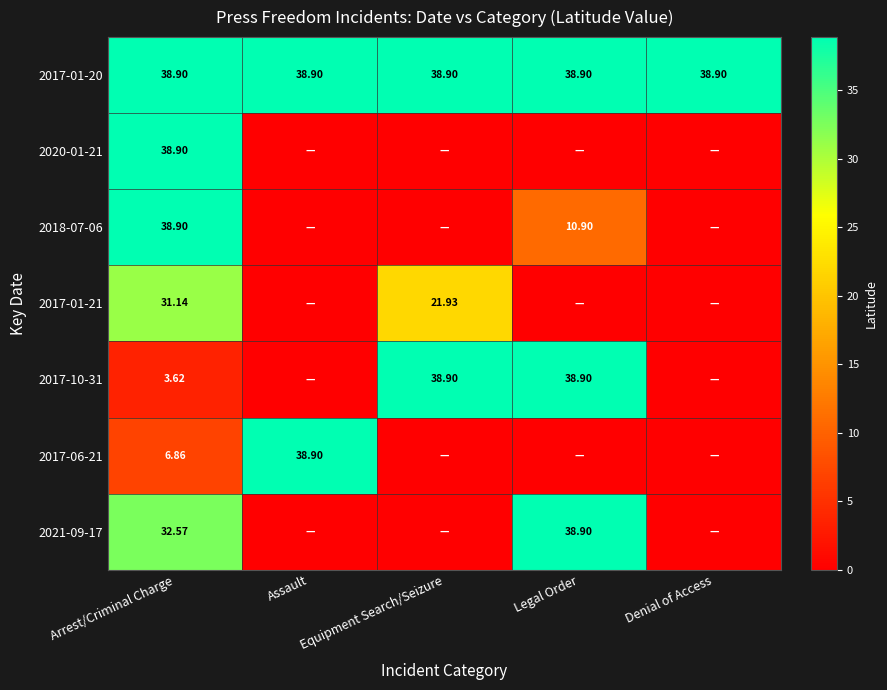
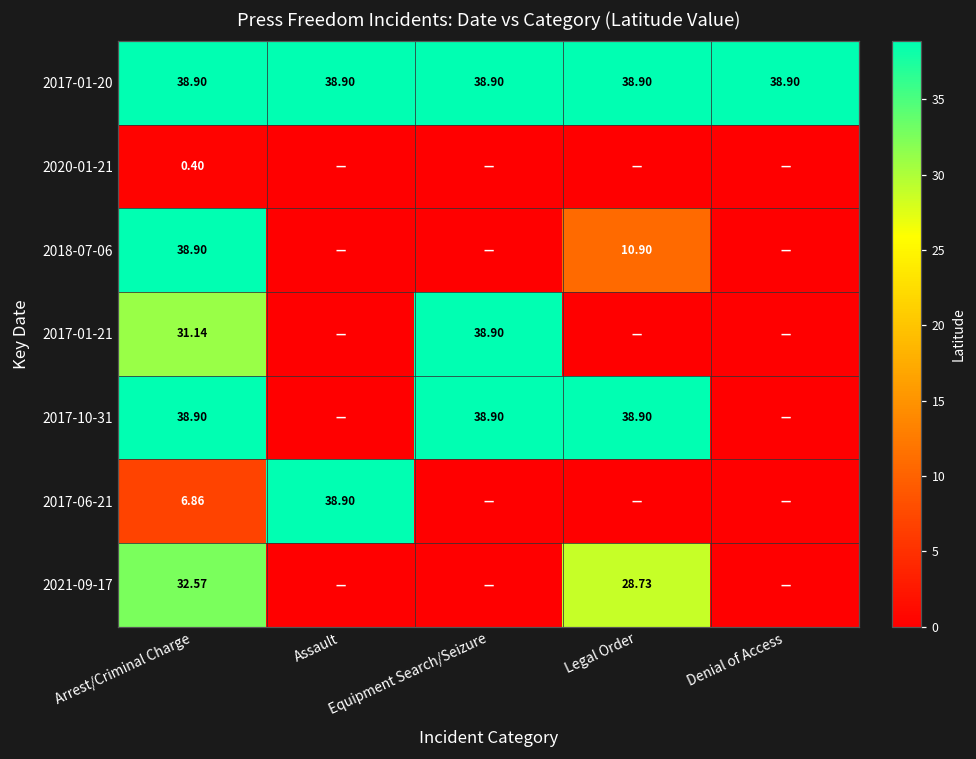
2020-01-21, Arrest/Criminal Charge: 38.90 -> 0.40
2017-01-21, Equipment Search/Seizure: 21.93 -> 38.90
2017-10-31, Arrest/Criminal Charge: 3.62 -> 38.90
2021-09-17, Legal Order: 38.90 -> 28.73
